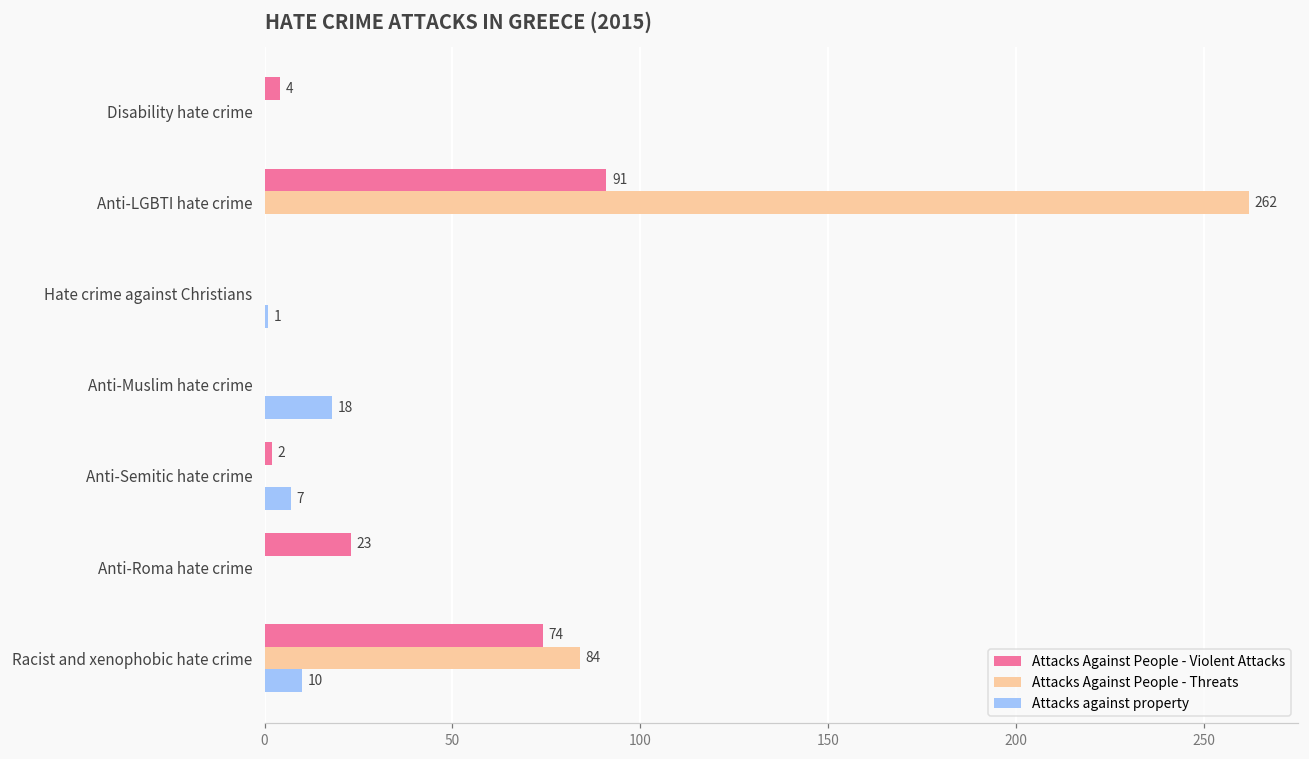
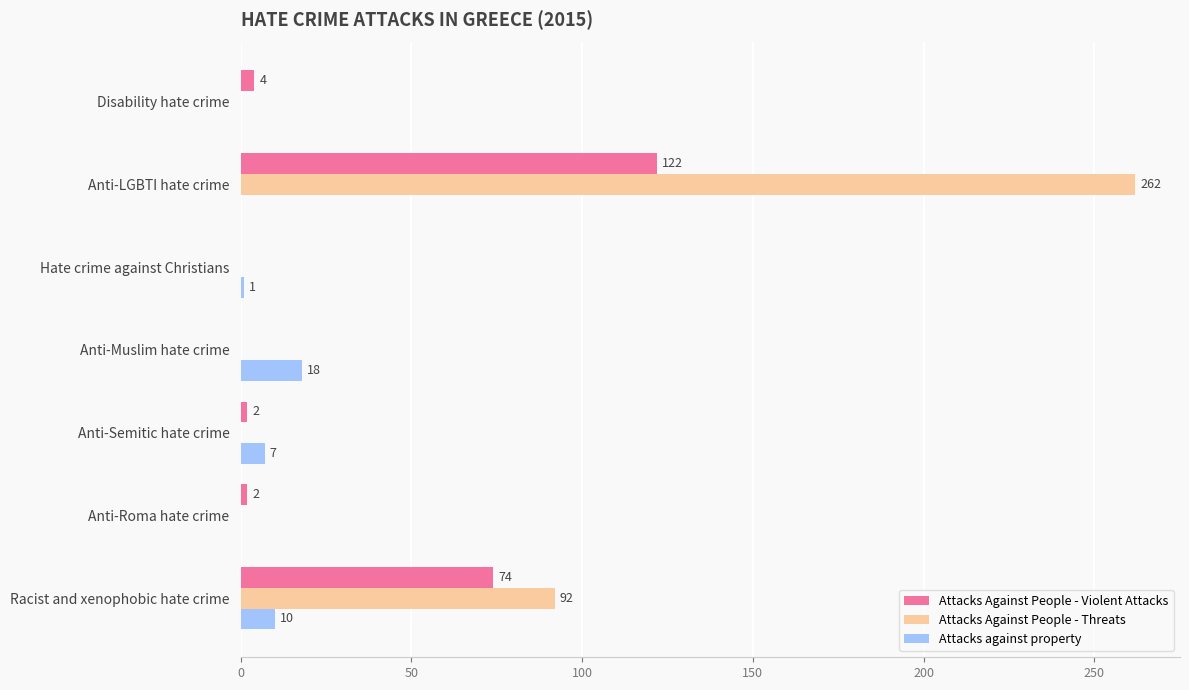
Attacks Against People - Violent Attacks, Anti-LGBTI hate crime: 91 -> 122
Attacks Against People - Violent Attacks, Anti-Roma hate crime: 23 -> 2
Attacks Against People - Threats, Racist and xenophobic hate crime: 84 -> 92
